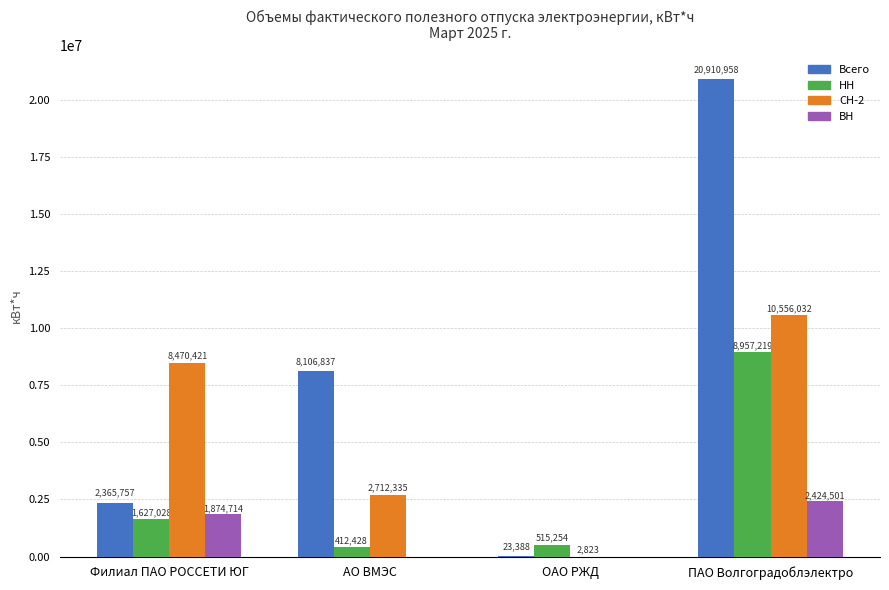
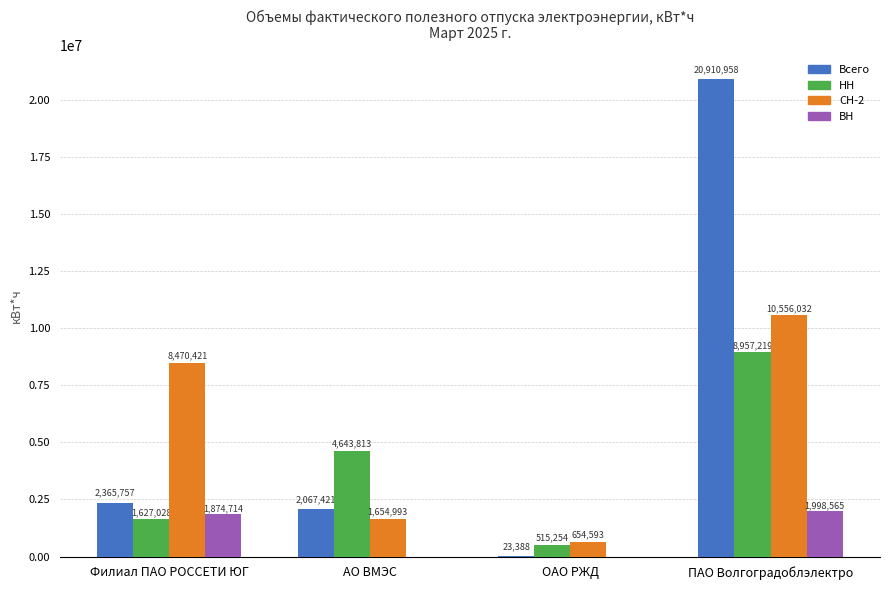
Всего, АО ВМЭС: 8,106,837 -> 2,067,421
НН, АО ВМЭС: 412,428 -> 4,643,813
СН-2, АО ВМЭС: 2,712,335 -> 1,654,993
СН-2, ОАО РЖД: 2,823 -> 654,593
ВН, ПАО Волгоградоблэлектро: 2,424,501 -> 1,998,565
